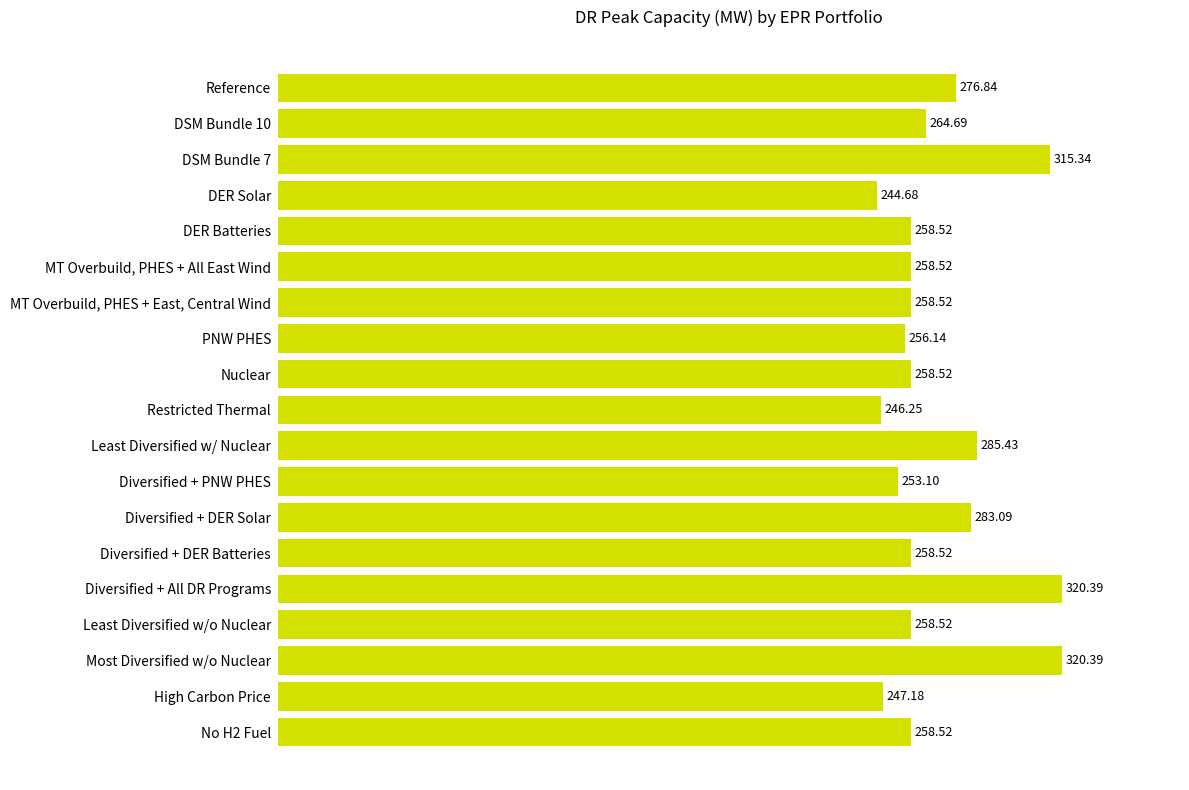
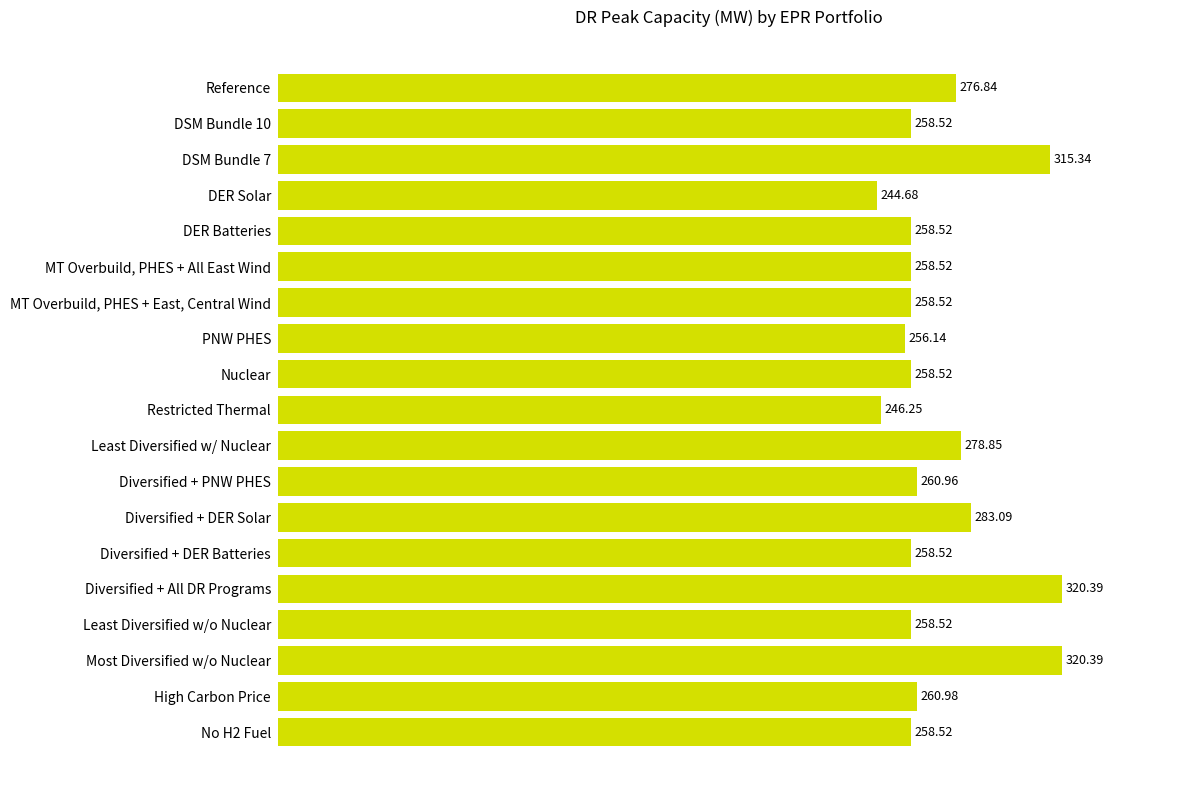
DSM Bundle 10: 264.69 -> 258.52
Least Diversified w/ Nuclear: 285.43 -> 278.85
Diversified + PNW PHES: 253.10 -> 260.96
High Carbon Price: 247.18 -> 260.98
